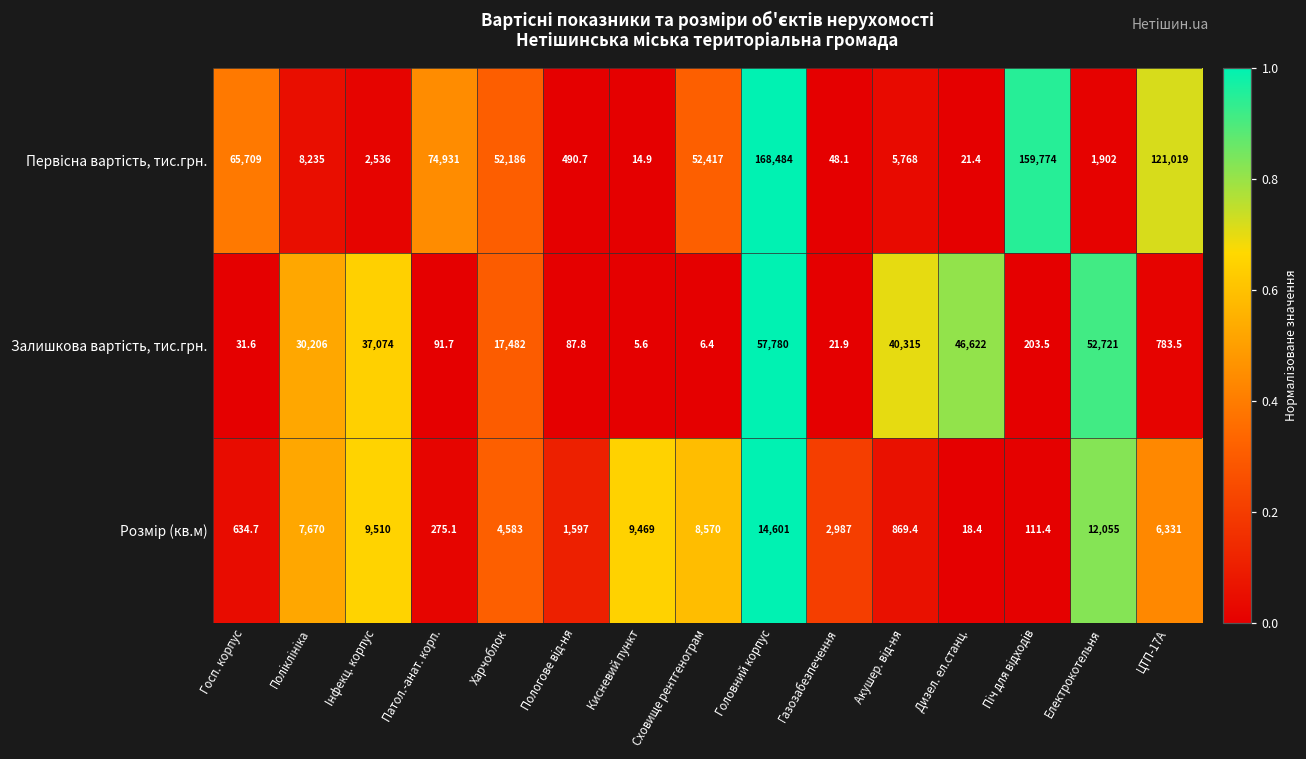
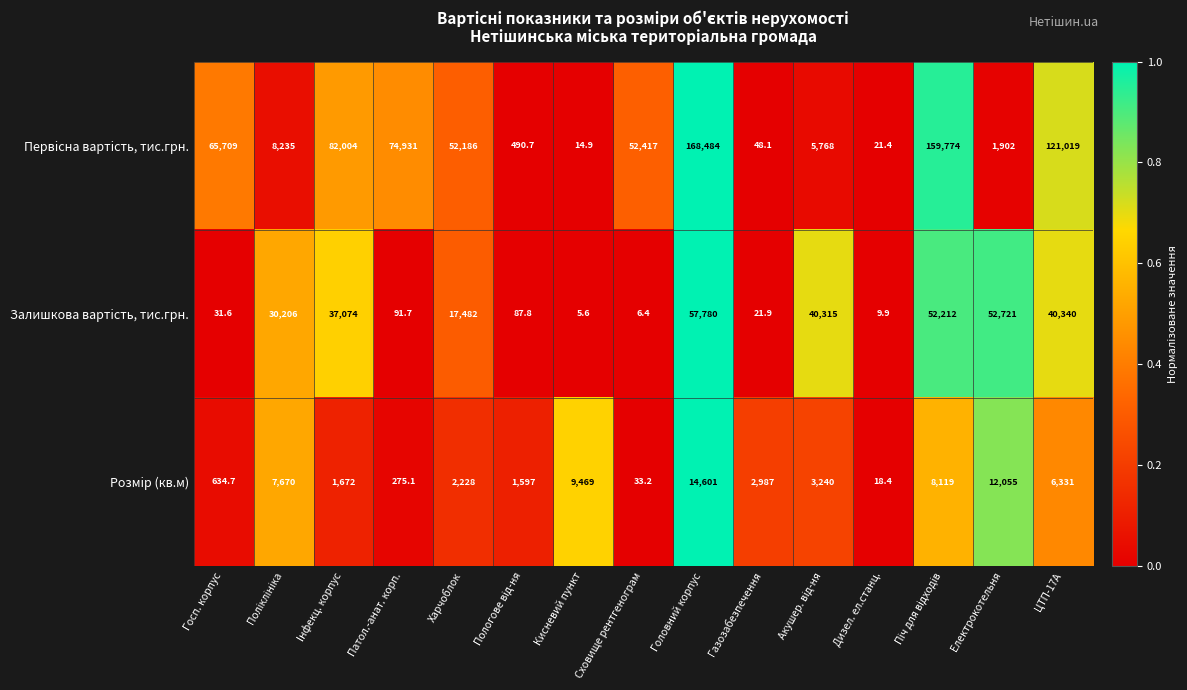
Первiсна вартiсть, тис.грн., Iнфекц. корпус: 2,536 -> 82,004
Залишкова вартiсть, тис.грн., Дизел. ел.станц.: 46,622 -> 9.9
Залишкова вартiсть, тис.грн., Пiч для вiдходiв: 203.5 -> 52,212
Залишкова вартiсть, тис.грн., ЦТП-17А: 783.5 -> 40,340
Розмiр (кв.м), Iнфекц. корпус: 9,510 -> 1,672
Розмiр (кв.м), Харчоблок: 4,583 -> 2,228
Розмiр (кв.м), Сховище рентгенограм: 8,570 -> 33.2
Розмiр (кв.м), Акушер. вiд-ня: 869.4 -> 3,240
Розмiр (кв.м), Пiч для вiдходiв: 111.4 -> 8,119
